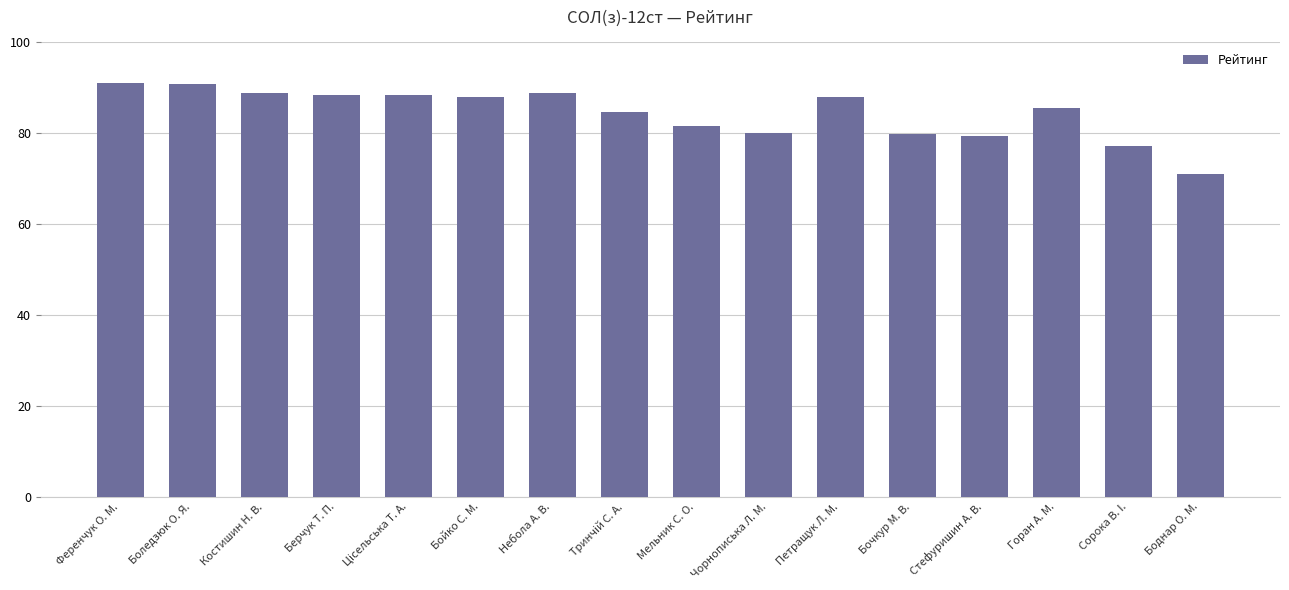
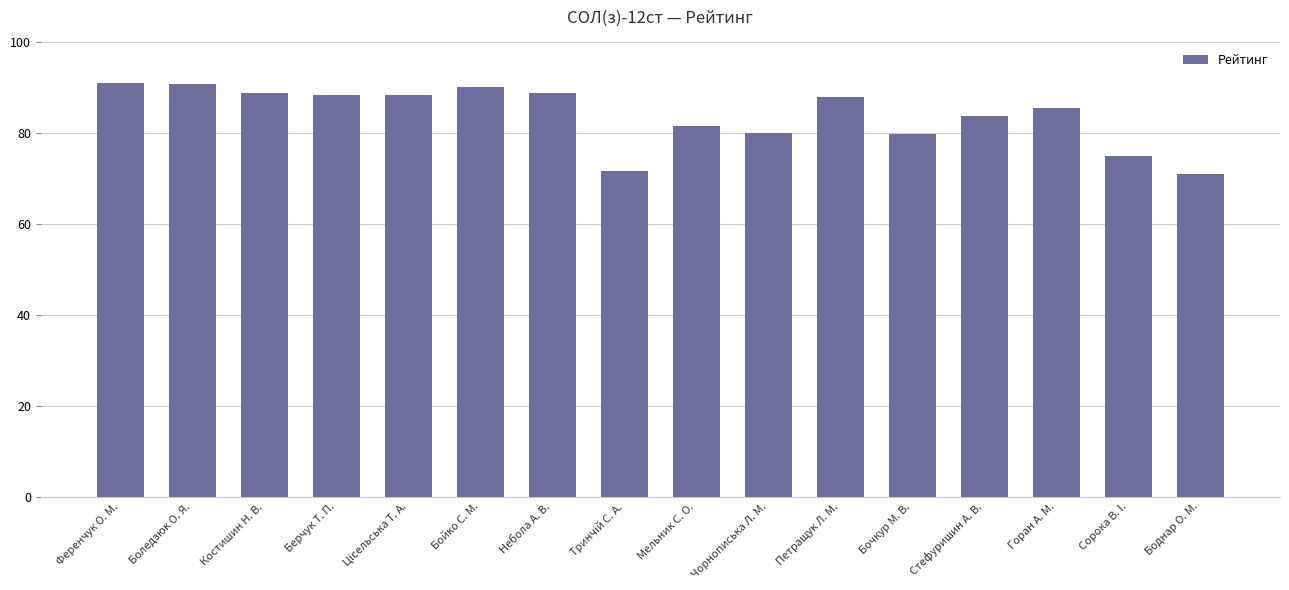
Бойко С. М.: 88 -> 90
Тринчій С. А.: 85 -> 72
Стефуришин А. В.: 80 -> 84
Сорока В. І.: 77 -> 75
